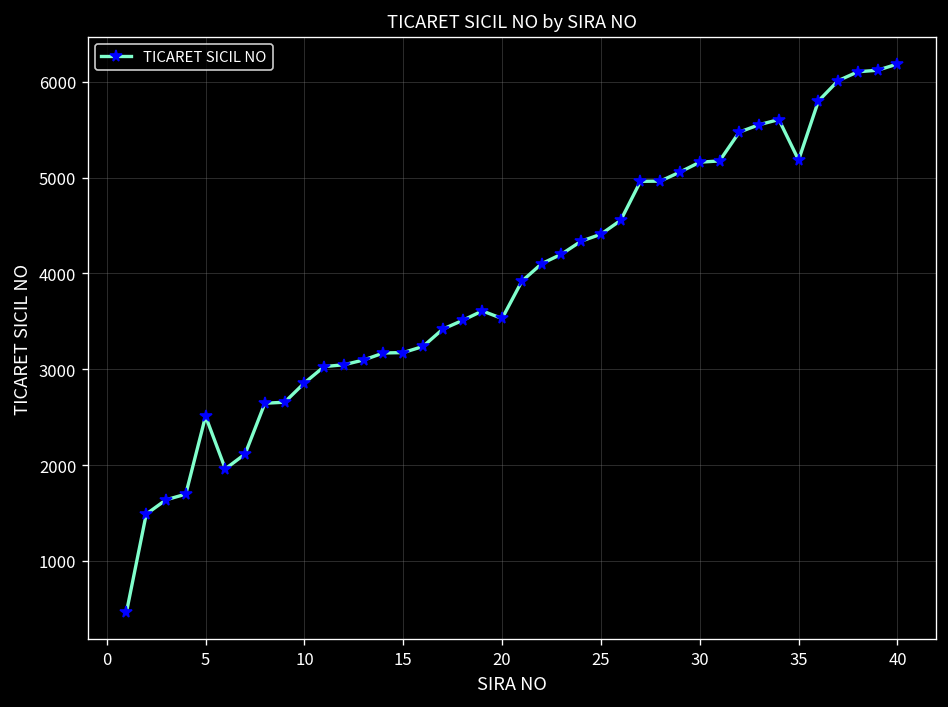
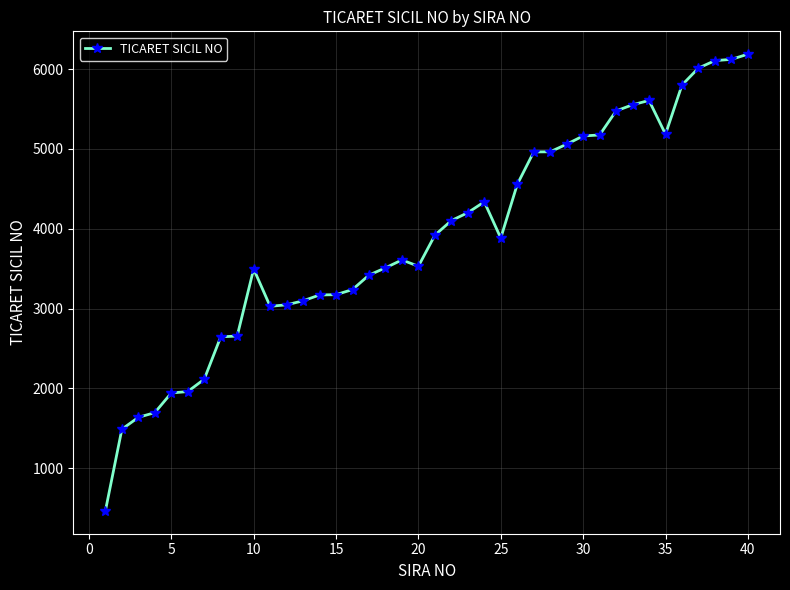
5: 2500 -> 1900
10: 2900 -> 3500
25: 4400 -> 3900
